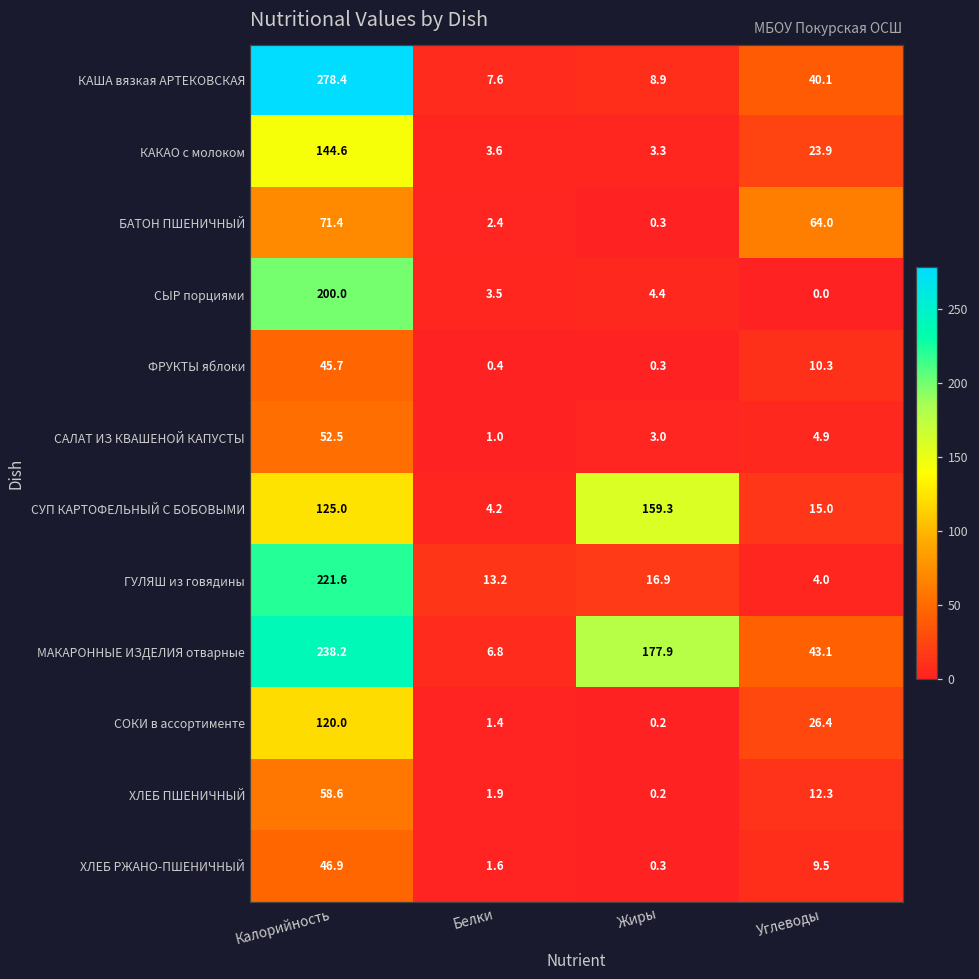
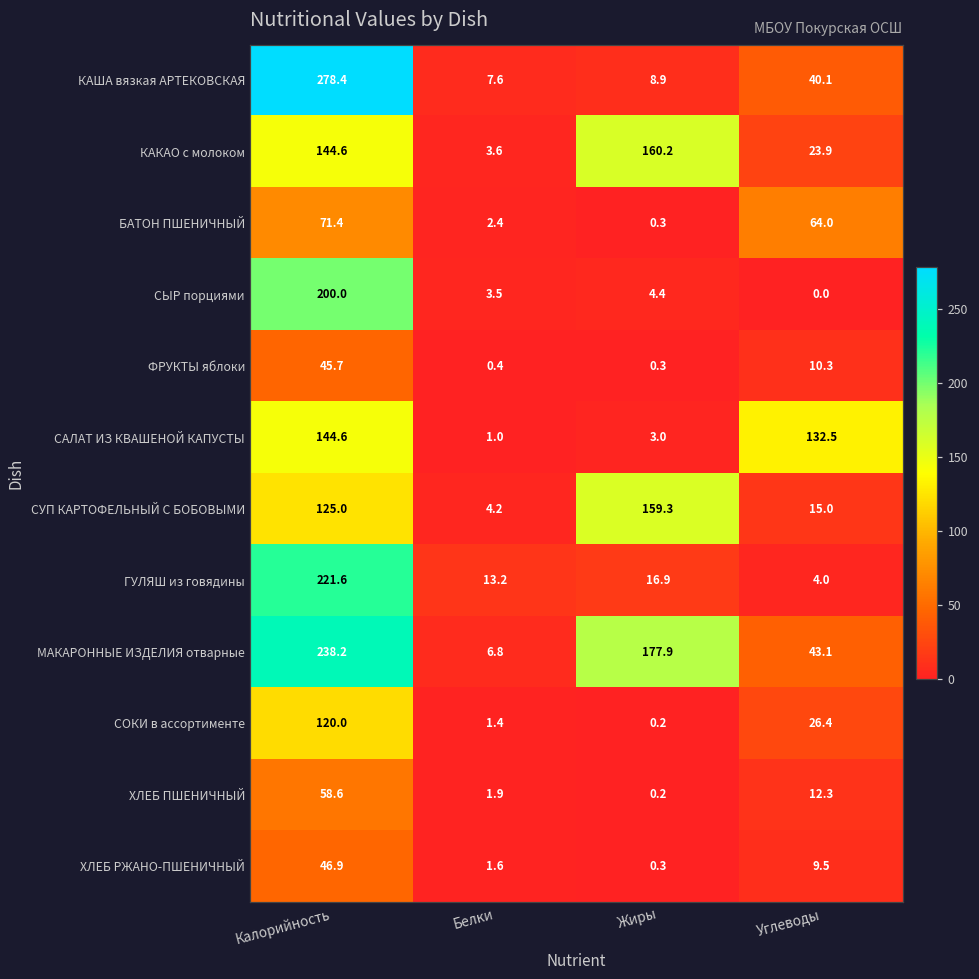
КАКАО с молоком, Жиры: 3.3 -> 160.2
САЛАТ ИЗ КВАШЕНОЙ КАПУСТЫ, Калорийность: 52.5 -> 144.6
САЛАТ ИЗ КВАШЕНОЙ КАПУСТЫ, Углеводы: 4.9 -> 132.5
